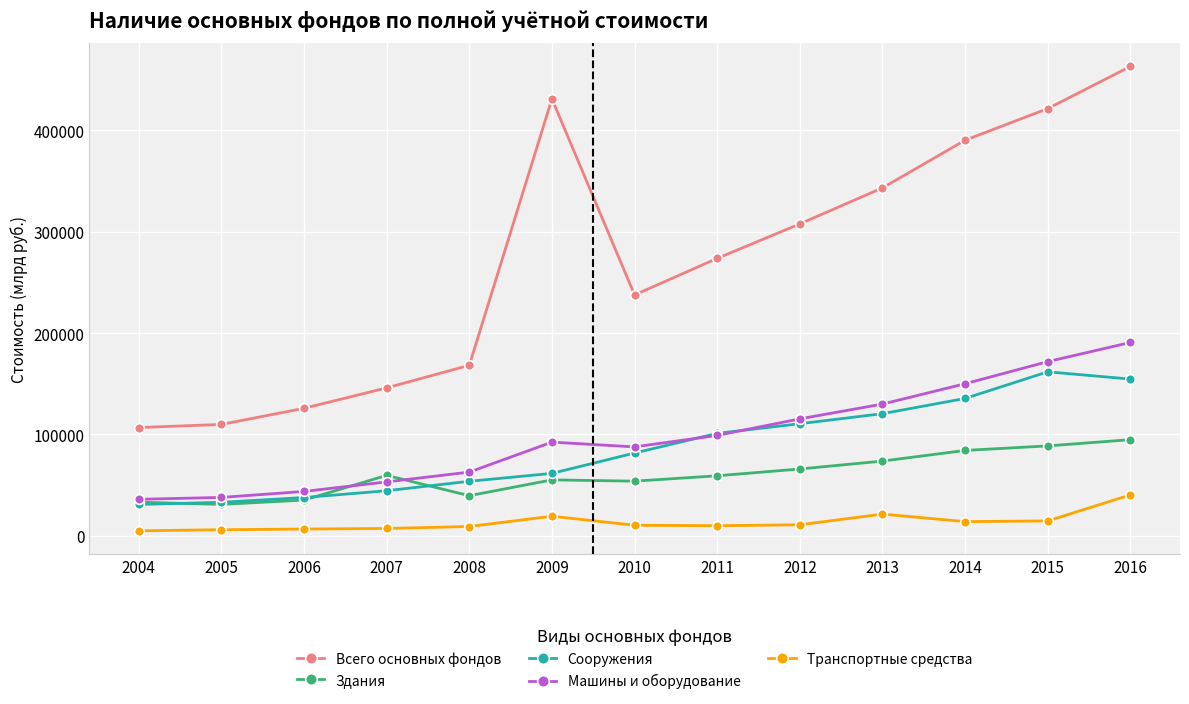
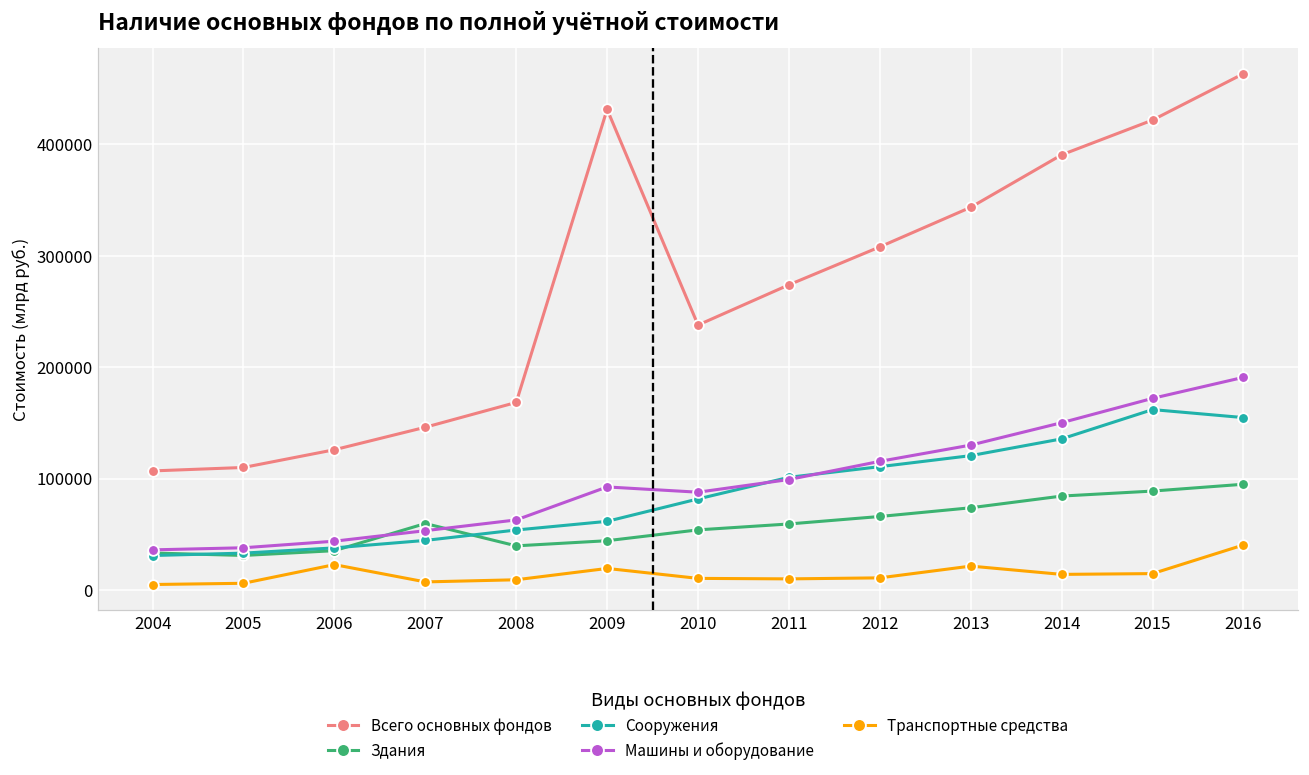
Транспортные средства, 2006: 7000 -> 23000
Здания, 2009: 55000 -> 44000
